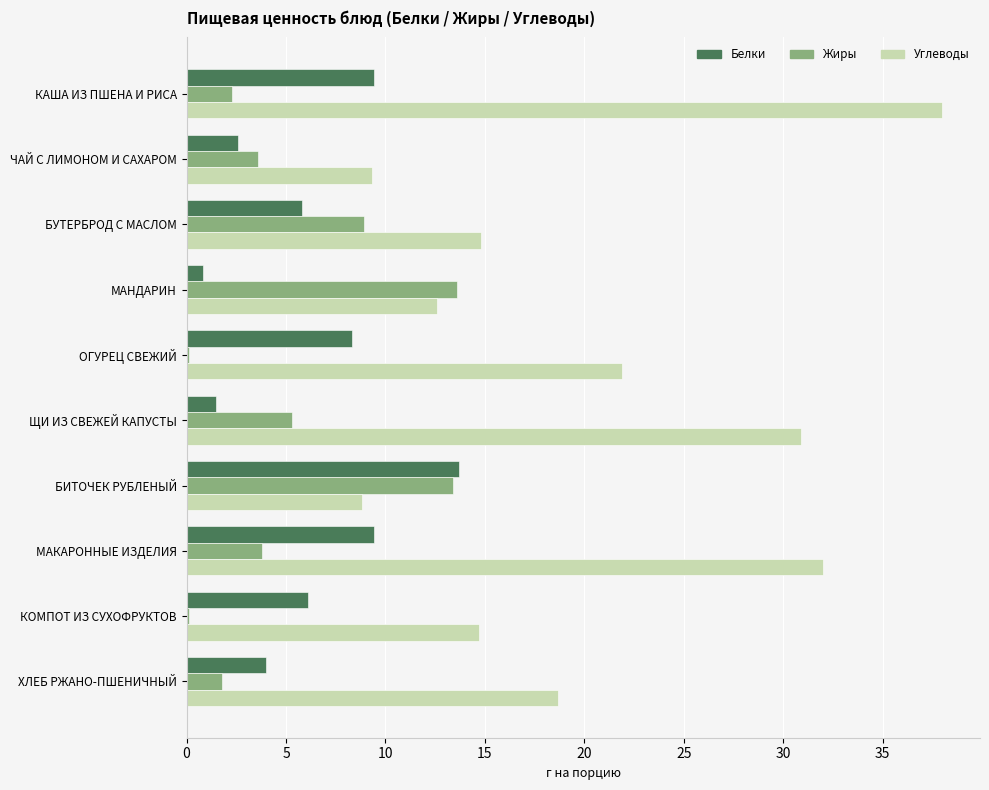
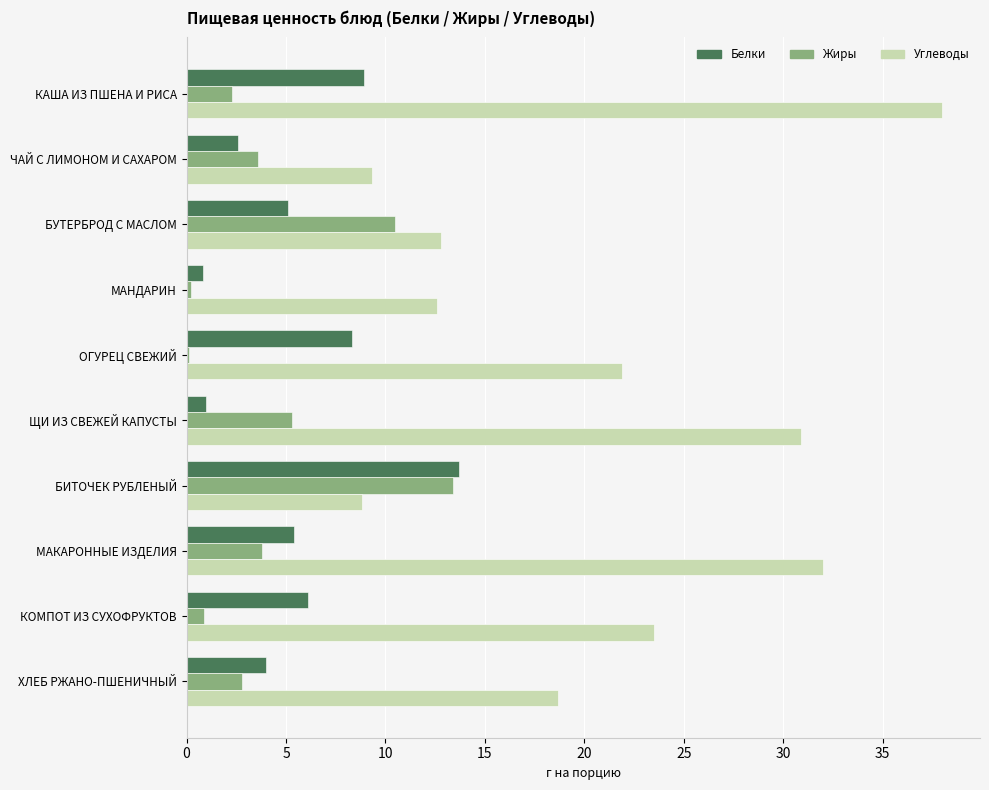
Белки, КАША ИЗ ПШЕНА И РИСА: 9.4 -> 8.9
Белки, БУТЕРБРОД С МАСЛОМ: 5.8 -> 5.1
Жиры, БУТЕРБРОД С МАСЛОМ: 8.9 -> 10.5
Углеводы, БУТЕРБРОД С МАСЛОМ: 14.8 -> 12.8
Жиры, МАНДАРИН: 13.6 -> 0.2
Белки, ЩИ ИЗ СВЕЖЕЙ КАПУСТЫ: 1.5 -> 1.0
Белки, МАКАРОННЫЕ ИЗДЕЛИЯ: 9.4 -> 5.4
Жиры, КОМПОТ ИЗ СУХОФРУКТОВ: 0.1 -> 0.9
Углеводы, КОМПОТ ИЗ СУХОФРУКТОВ: 14.7 -> 23.5
Жиры, ХЛЕБ РЖАНО-ПШЕНИЧНЫЙ: 1.8 -> 2.8
